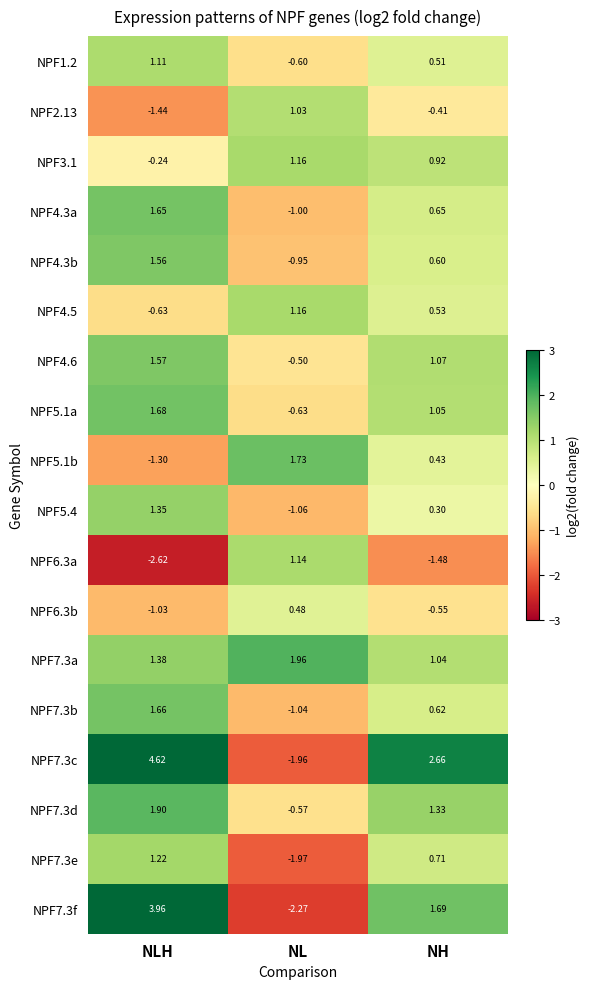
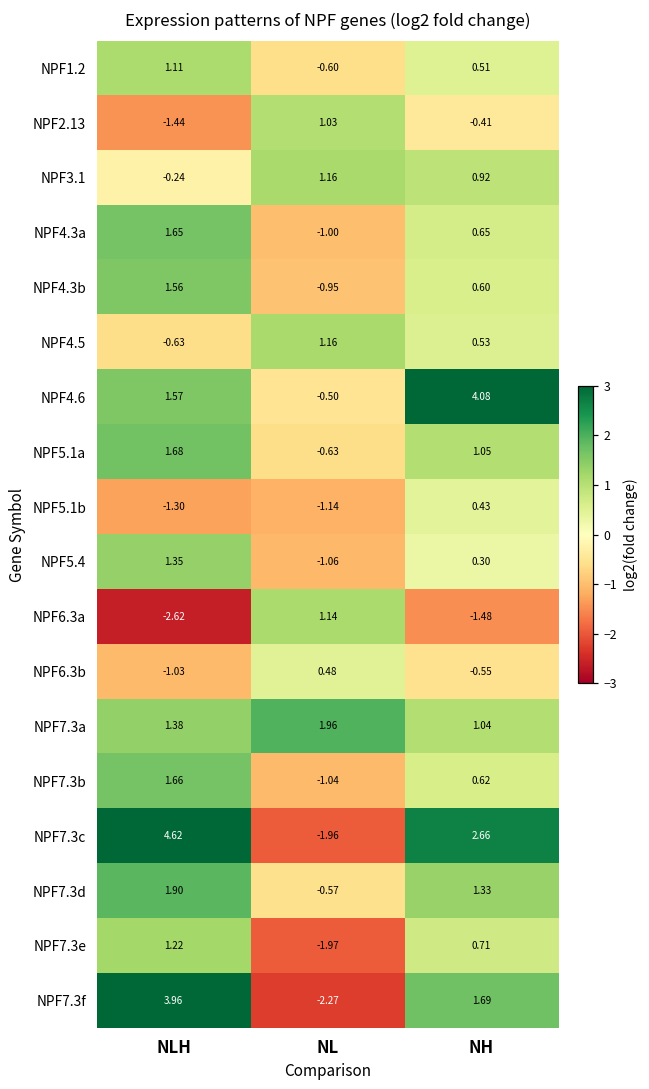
NPF4.6, NH: 1.07 -> 4.08
NPF5.1b, NL: 1.73 -> -1.14
